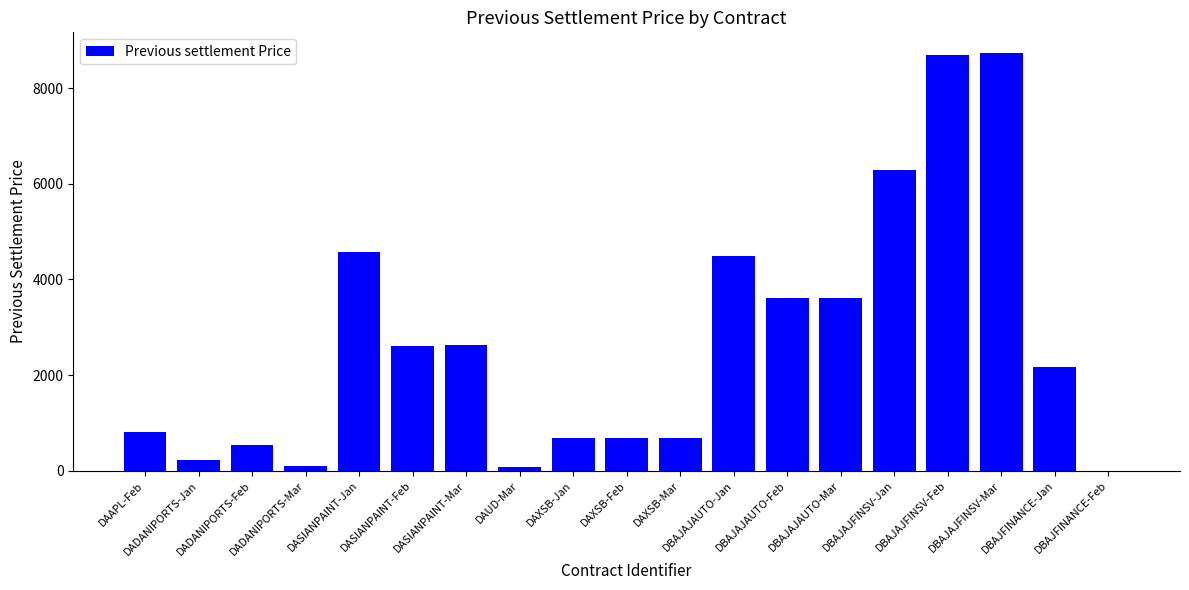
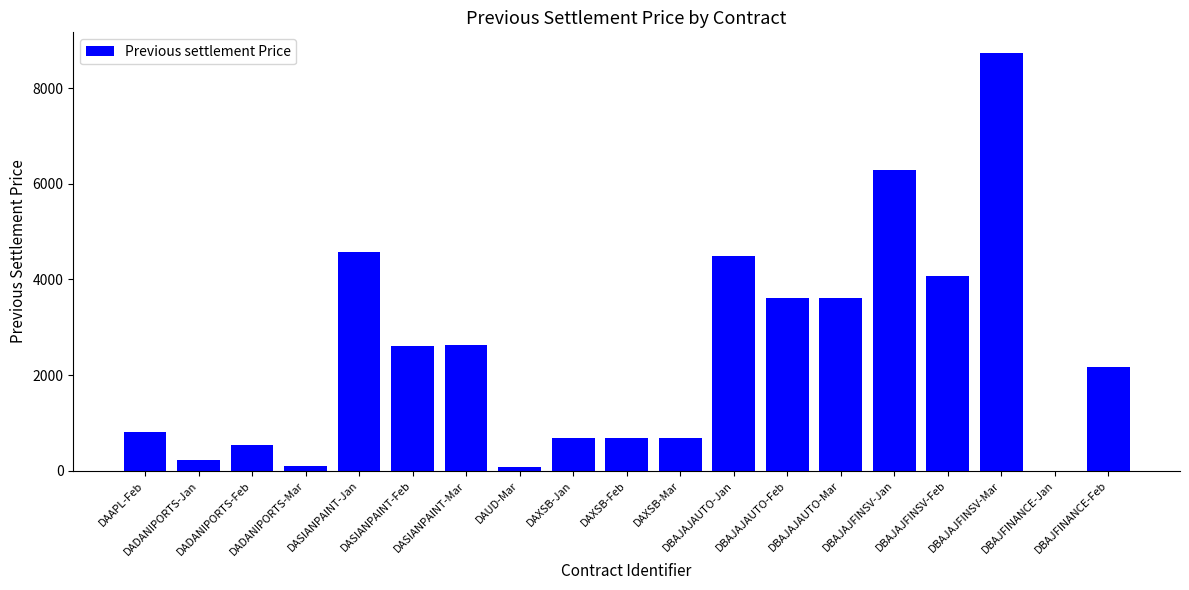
DBAJAJFINSV-Feb: 8700 -> 4100
DBAJFINANCE-Jan: 2200 -> 0
DBAJFINANCE-Feb: 0 -> 2200
